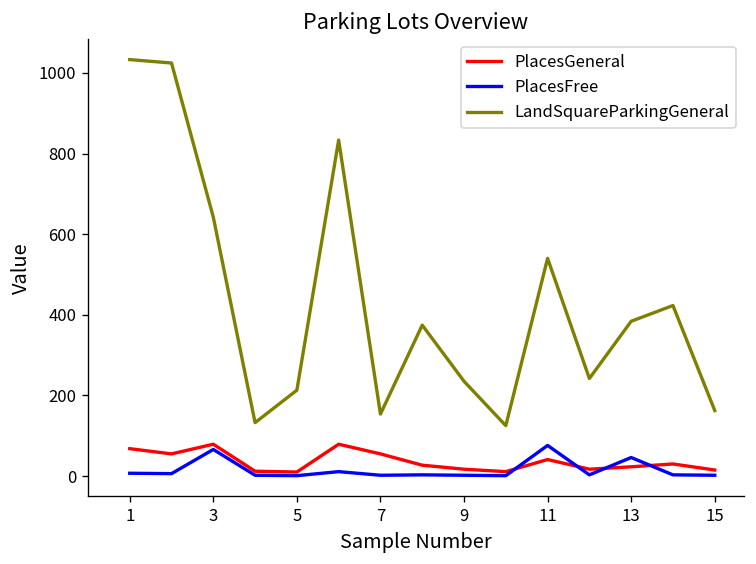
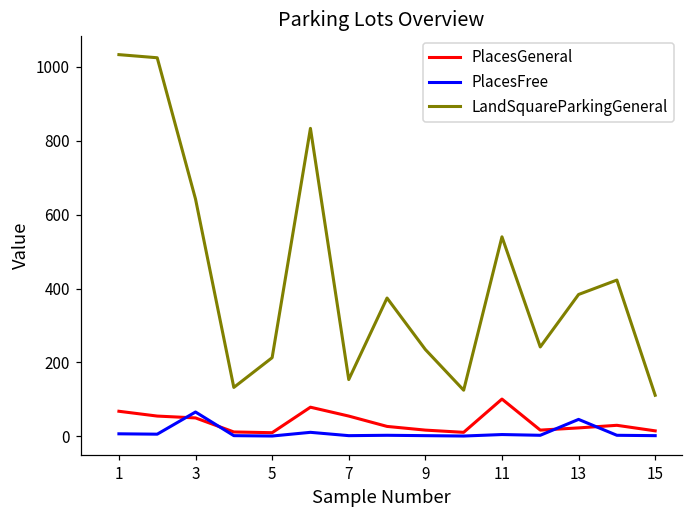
PlacesGeneral, 3: 80 -> 50
PlacesGeneral, 11: 40 -> 100
PlacesFree, 11: 80 -> 10
LandSquareParkingGeneral, 15: 160 -> 110
